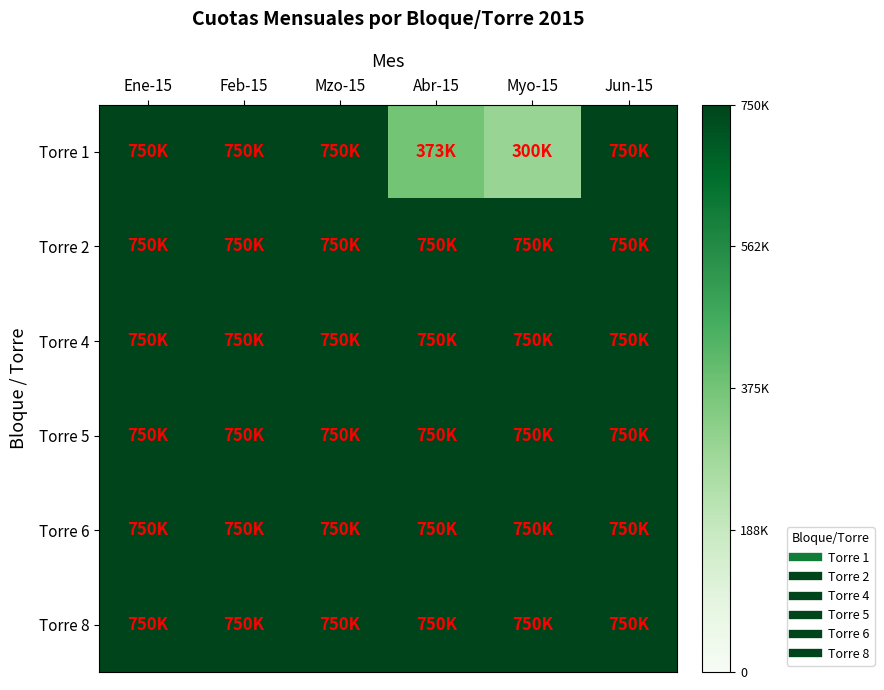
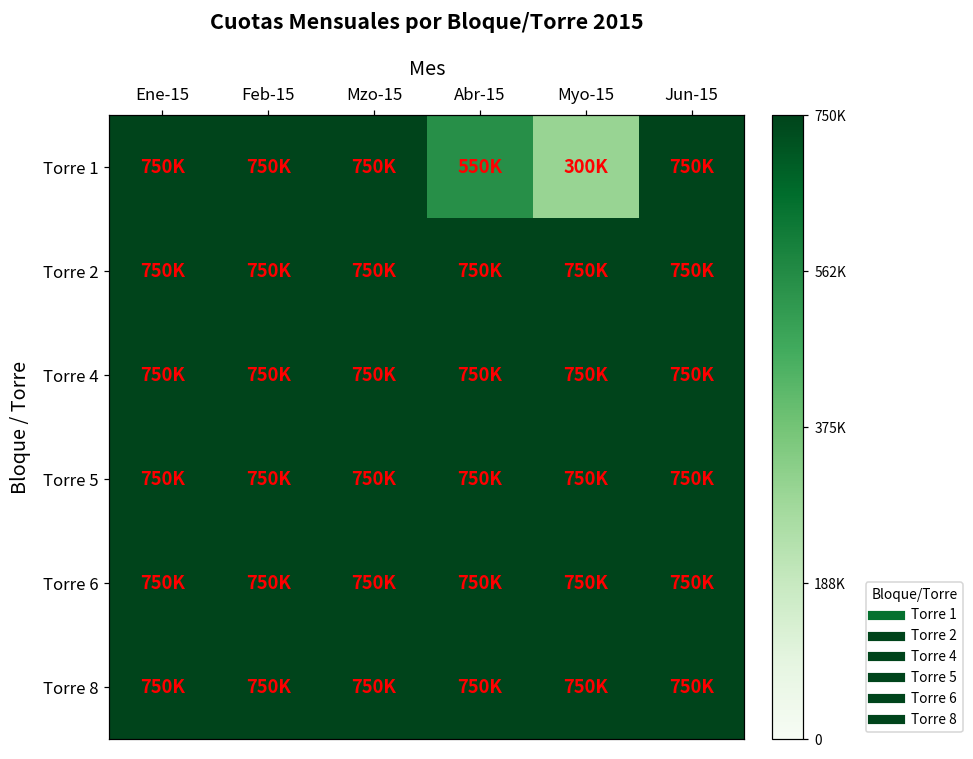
Torre 1, Abr-15: 373K -> 550K
